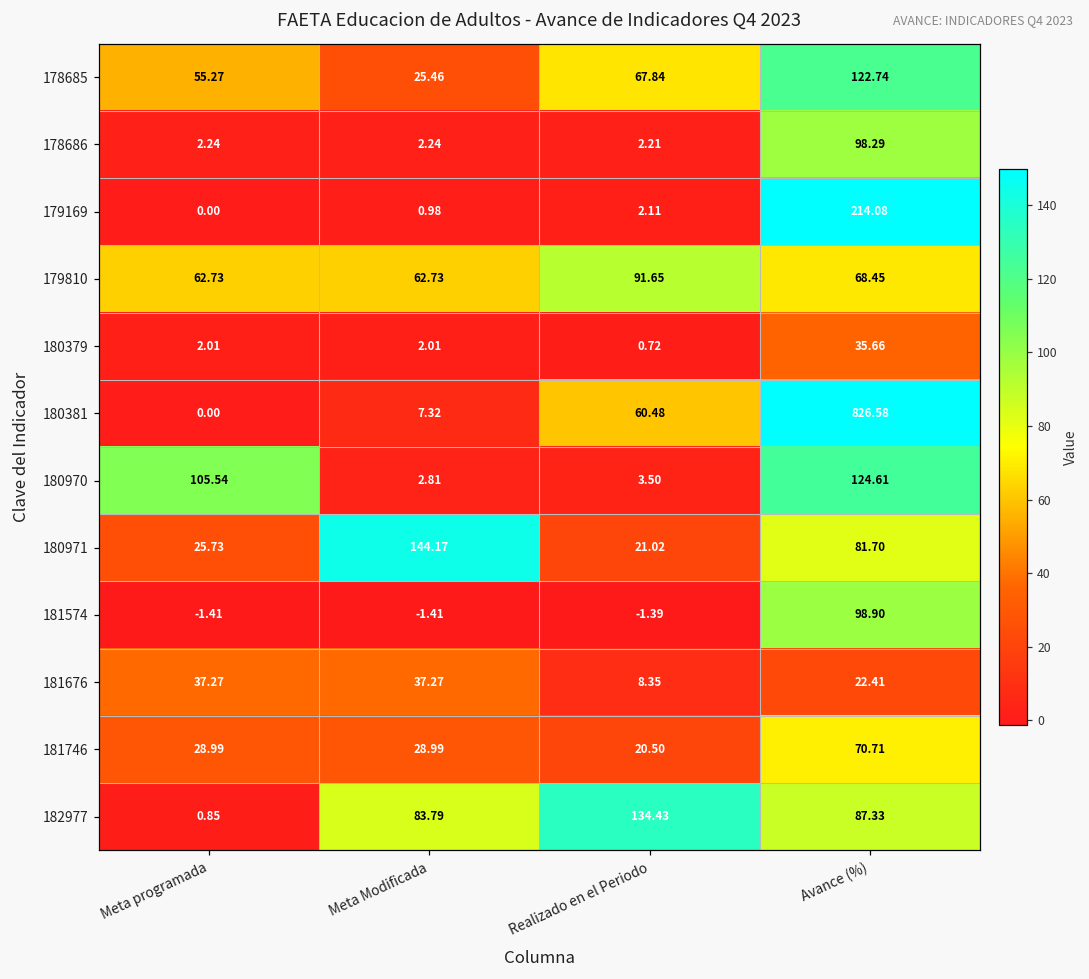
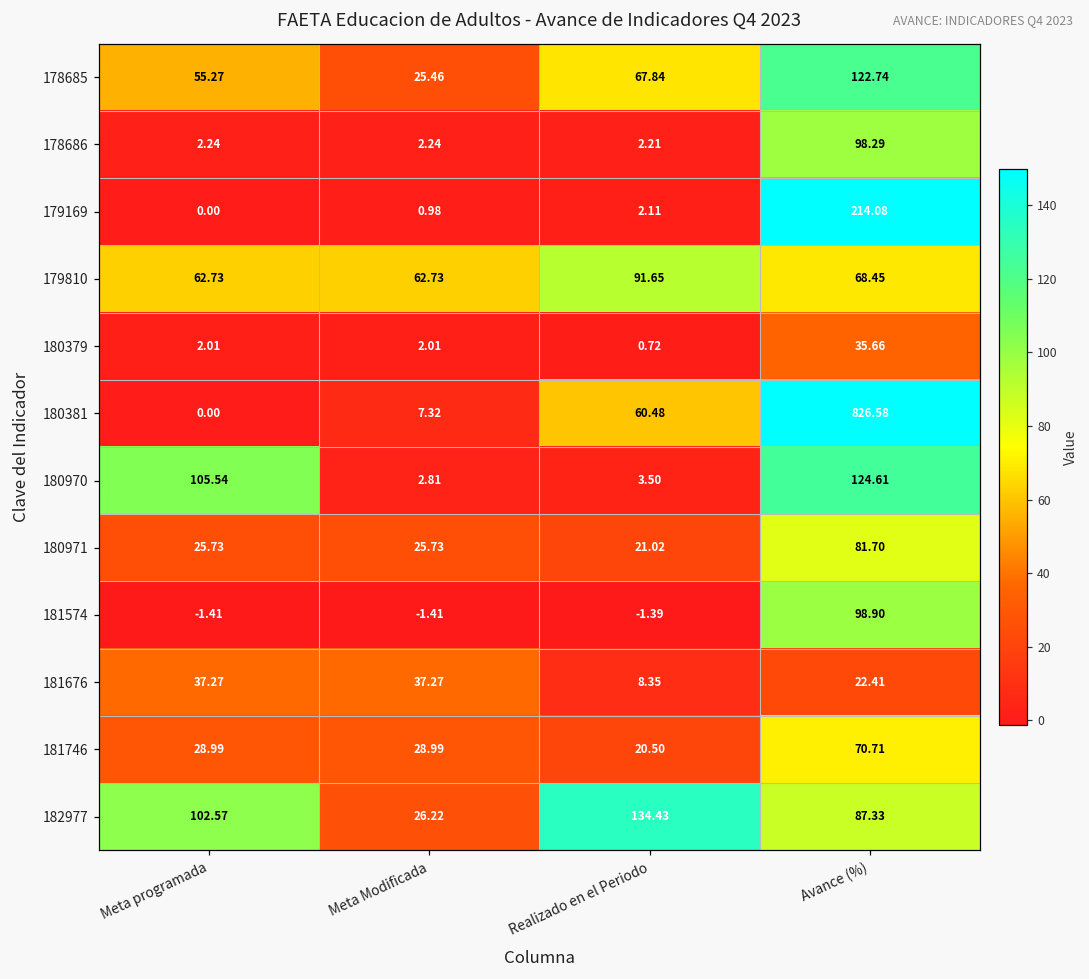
180971, Meta Modificada: 144.17 -> 25.73
182977, Meta programada: 0.85 -> 102.57
182977, Meta Modificada: 83.79 -> 26.22
